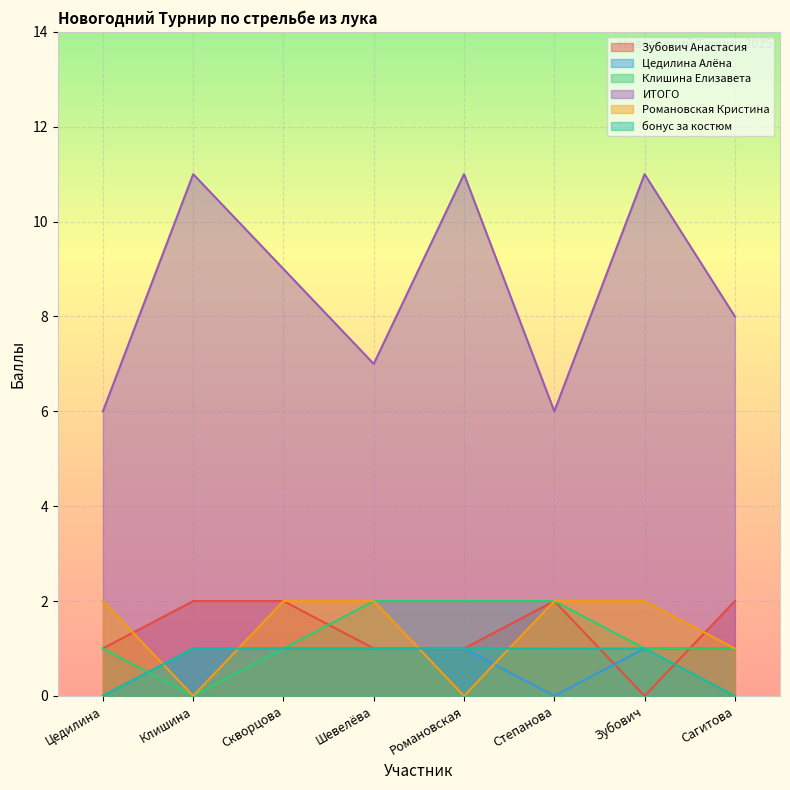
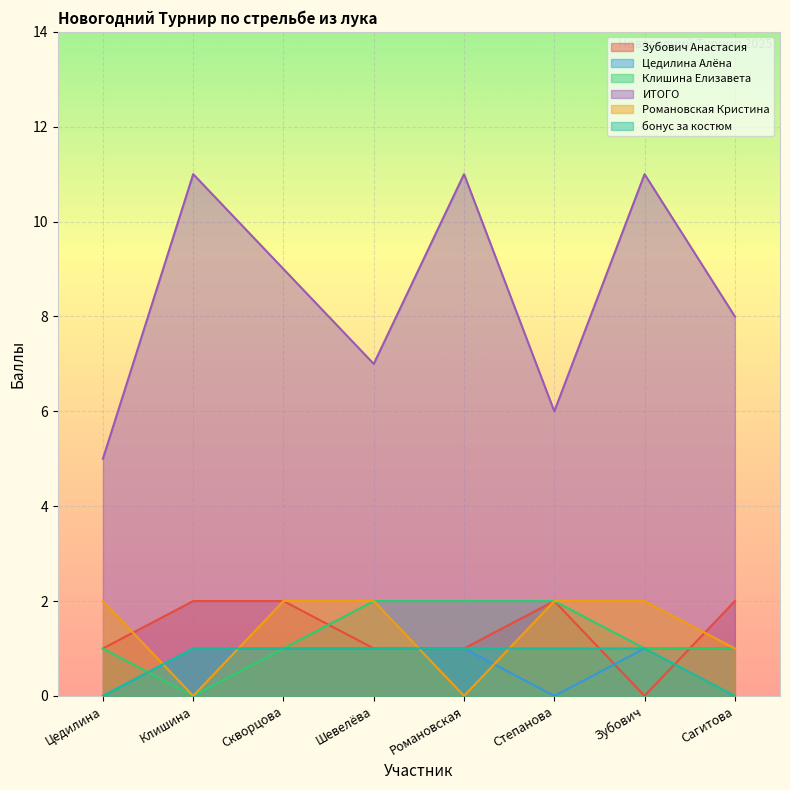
ИТОГО, Цедилина: 6 -> 5
